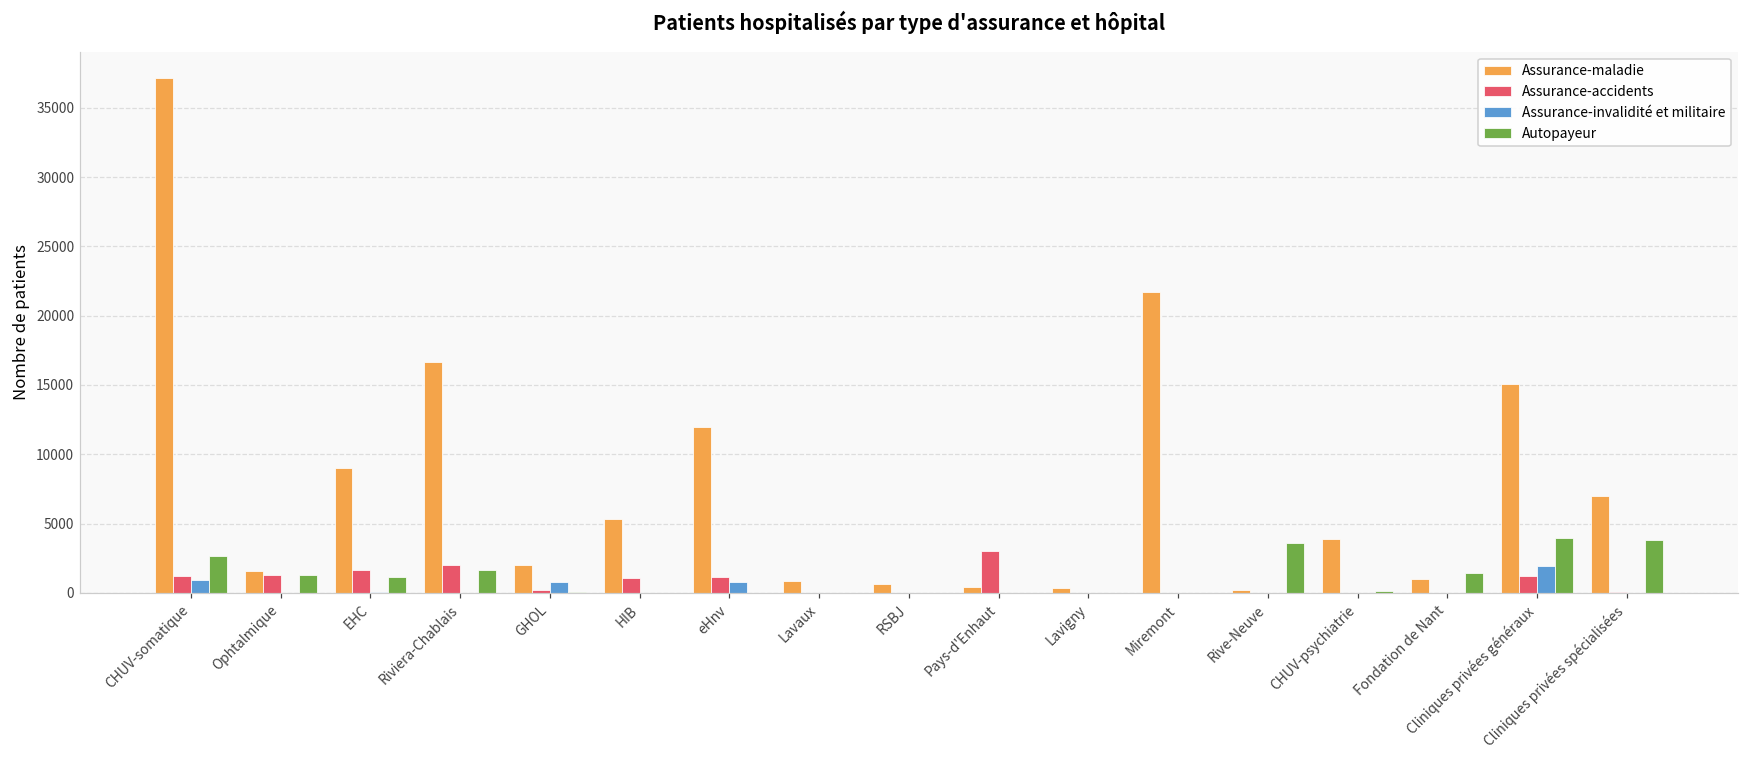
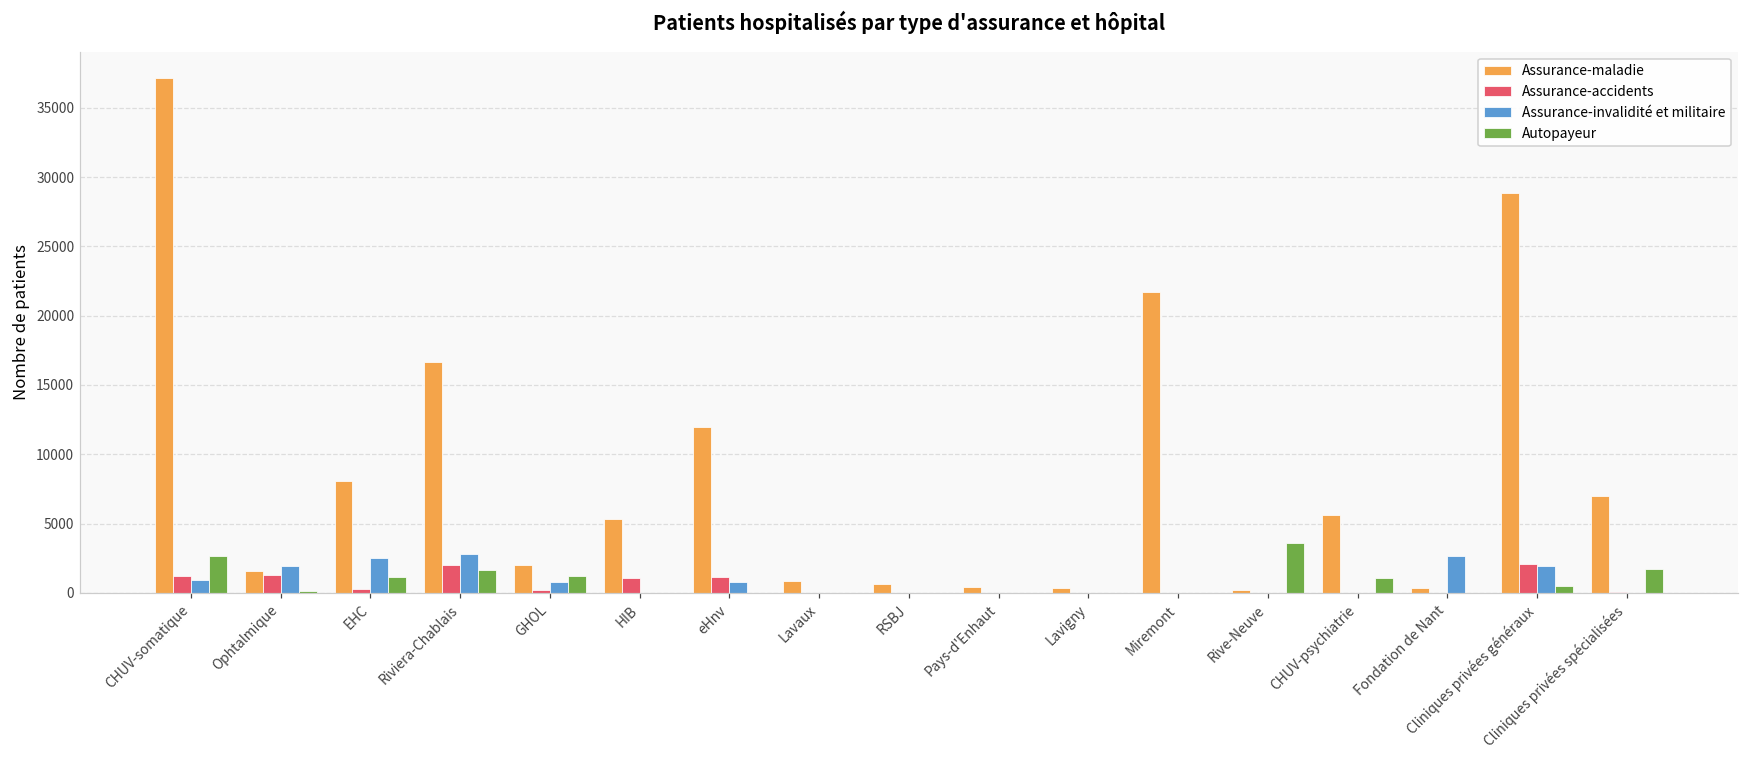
Assurance-invalidité et militaire, Ophtalmique: 0 -> 1900
Autopayeur, Ophtalmique: 1300 -> 200
Assurance-maladie, EHC: 9000 -> 8100
Assurance-accidents, EHC: 1600 -> 300
Assurance-invalidité et militaire, EHC: 0 -> 2500
Assurance-invalidité et militaire, Riviera-Chablais: 0 -> 2800
Autopayeur, GHOL: 100 -> 1200
Assurance-accidents, Pays-d'Enhaut: 3000 -> 0
Assurance-maladie, CHUV-psychiatrie: 3900 -> 5600
Autopayeur, CHUV-psychiatrie: 100 -> 1100
Assurance-maladie, Fondation de Nant: 1000 -> 300
Assurance-invalidité et militaire, Fondation de Nant: 0 -> 2600
Autopayeur, Fondation de Nant: 1400 -> 0
Assurance-maladie, Cliniques privées généraux: 15000 -> 28800
Assurance-accidents, Cliniques privées généraux: 1200 -> 2100
Autopayeur, Cliniques privées généraux: 3900 -> 500
Autopayeur, Cliniques privées spécialisées: 3800 -> 1800
